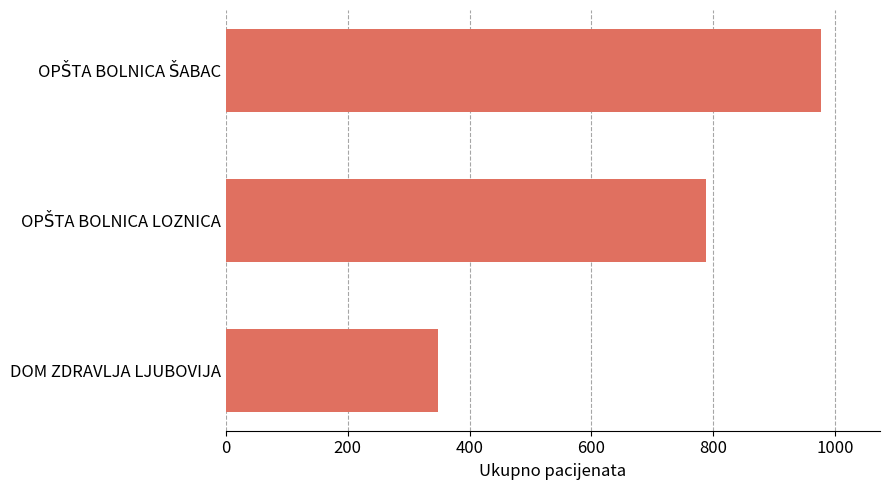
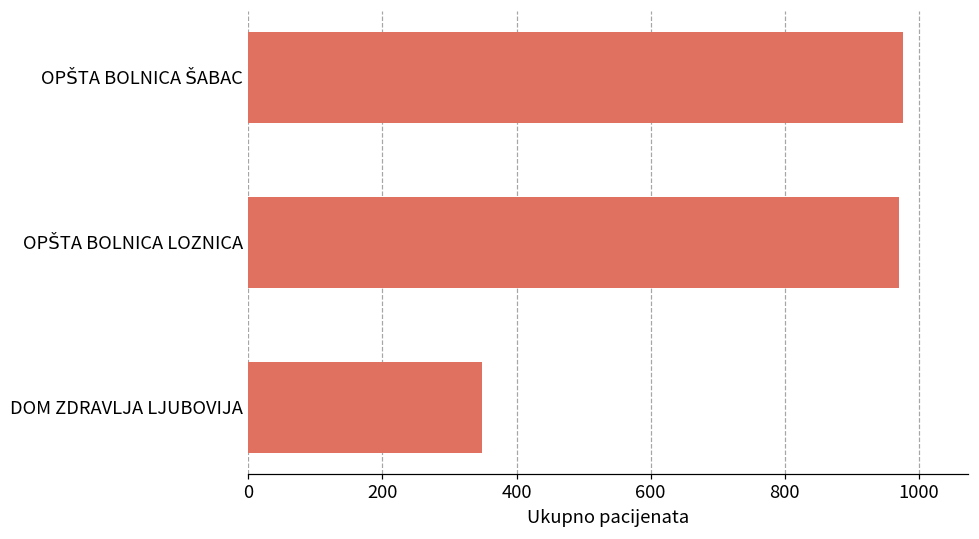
OPŠTA BOLNICA LOZNICA: 790 -> 970
